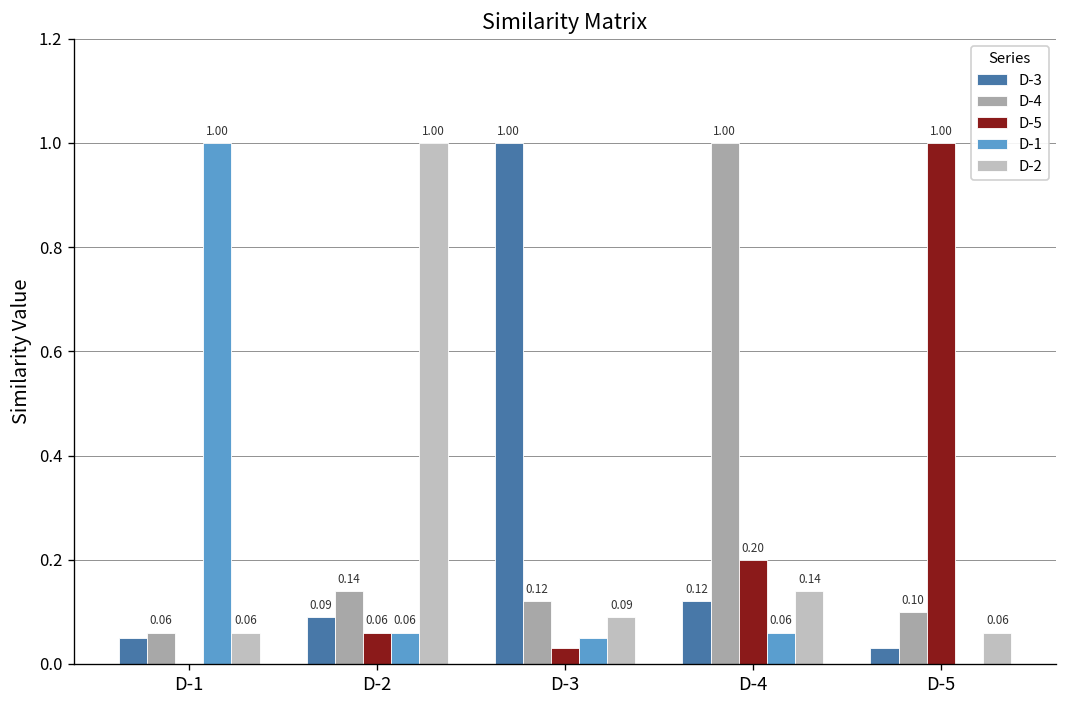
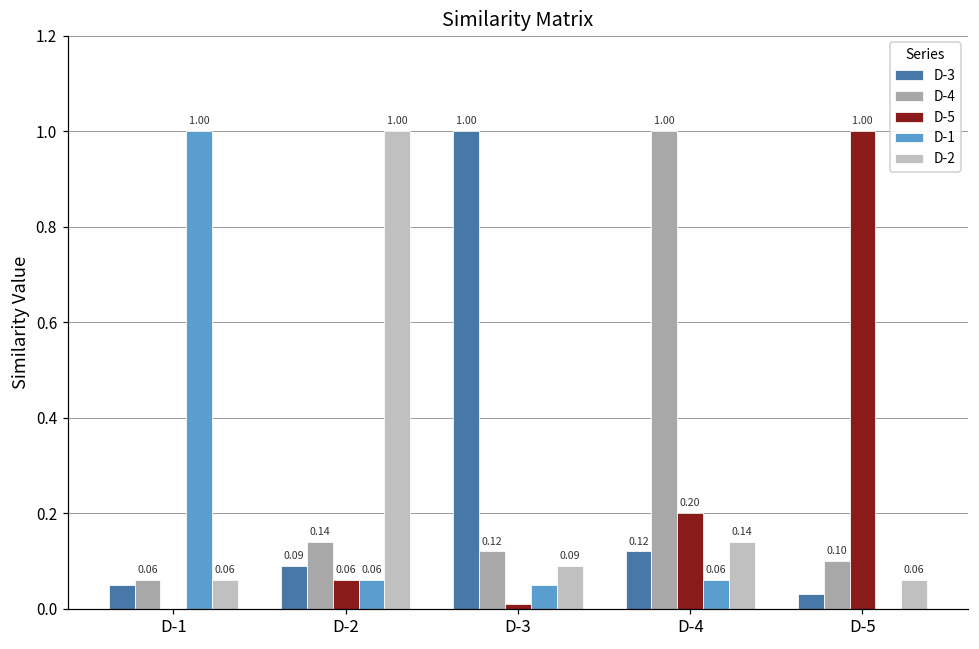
D-5, D-3: 0.03 -> 0.01
